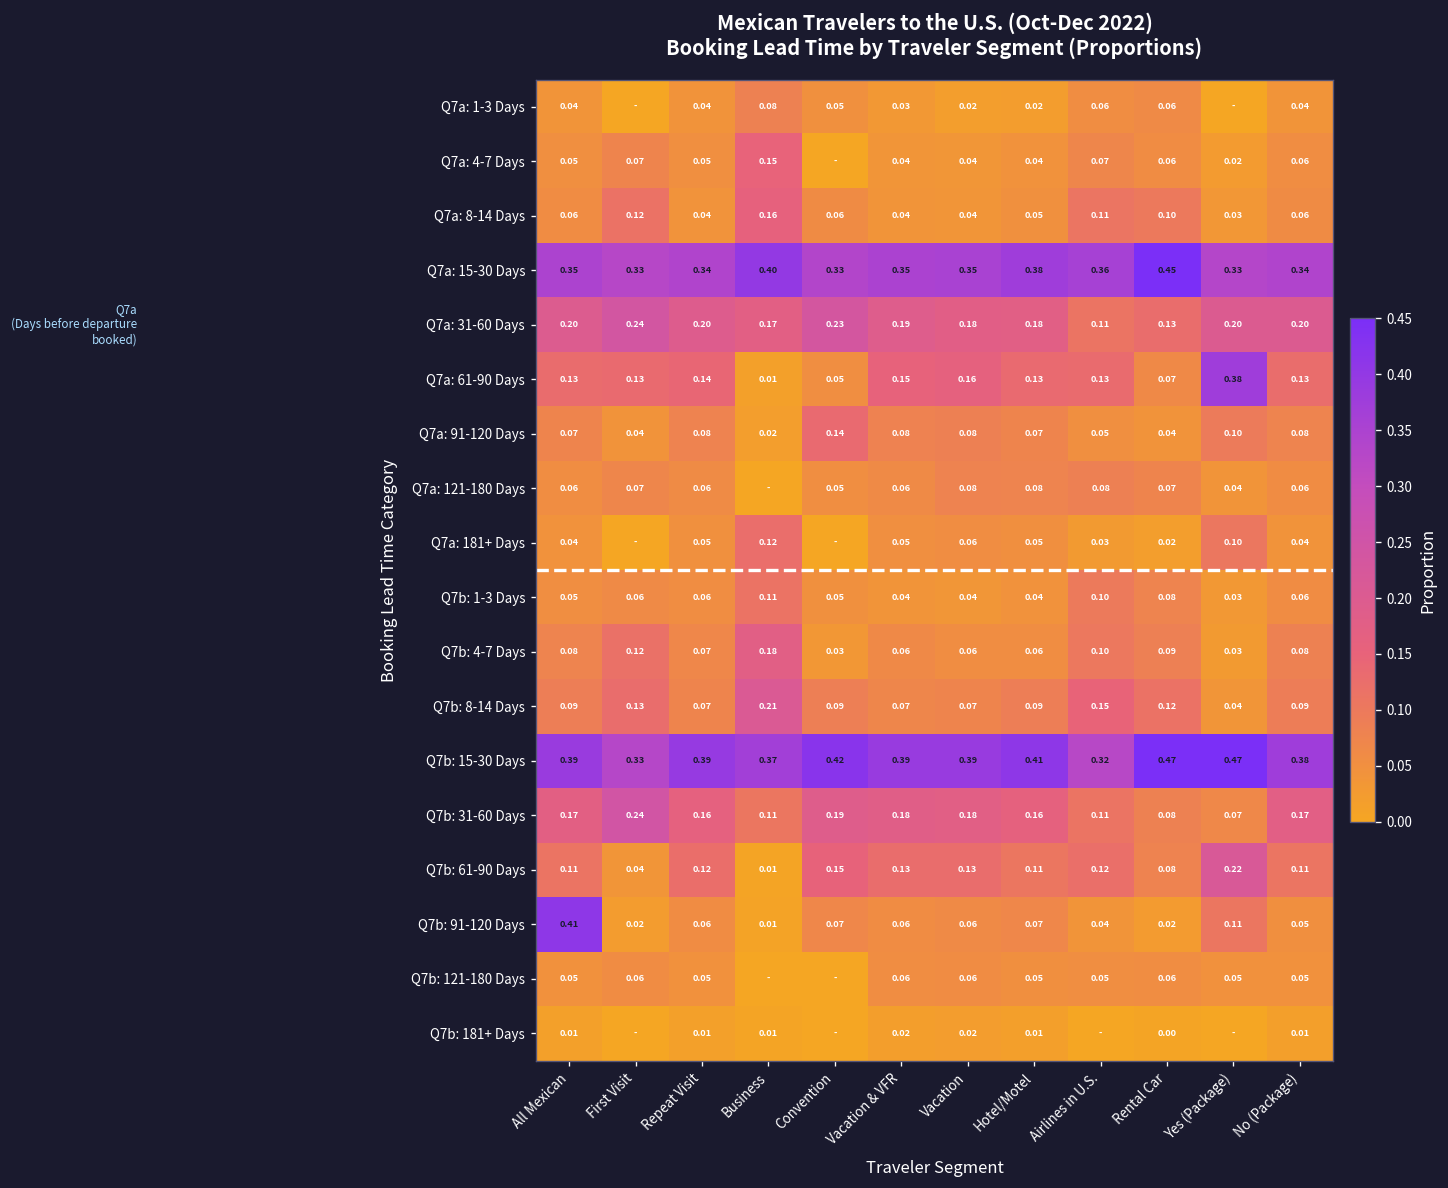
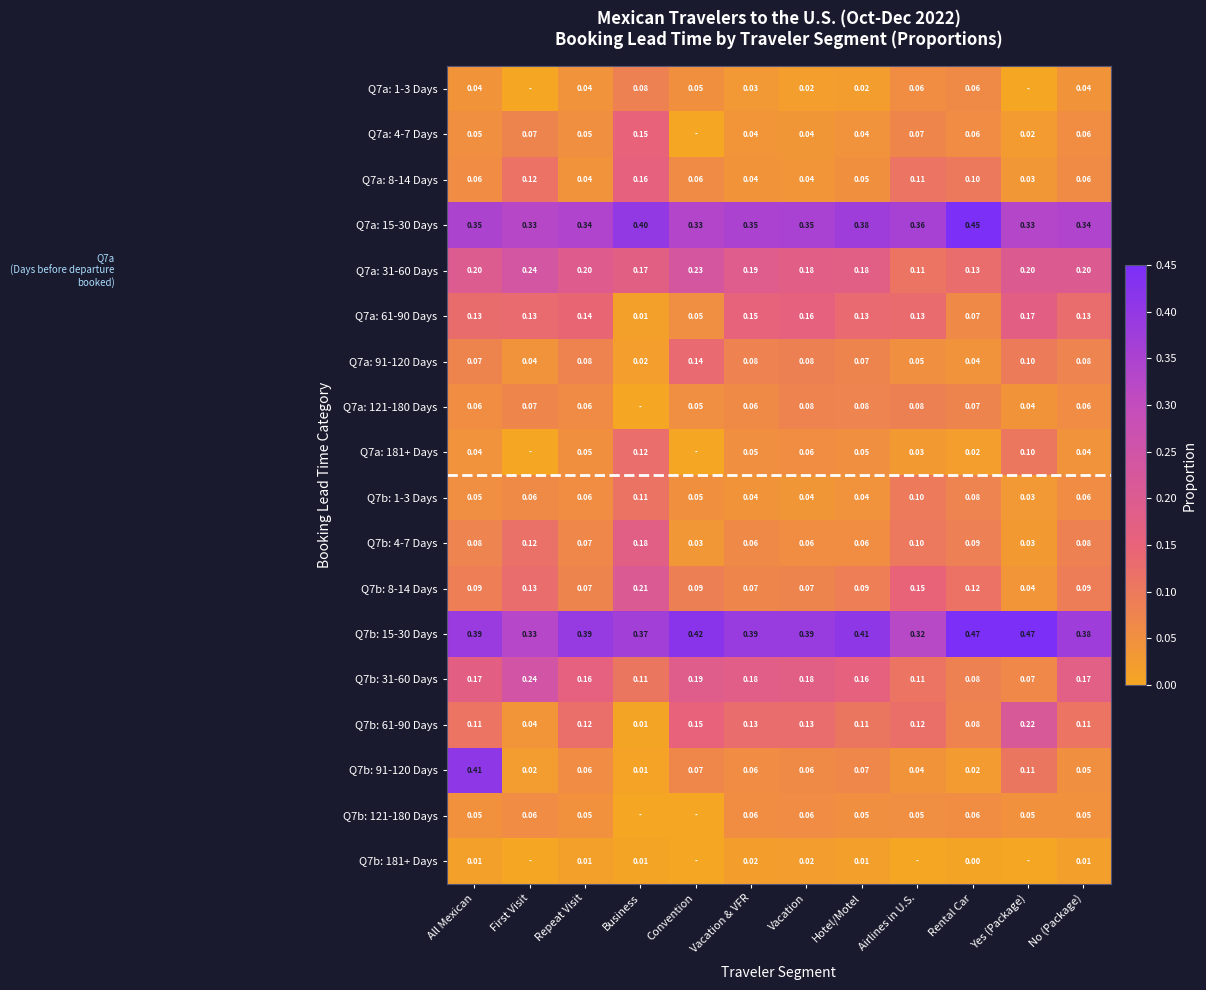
Q7a: 61-90 Days, Yes (Package): 0.38 -> 0.17
